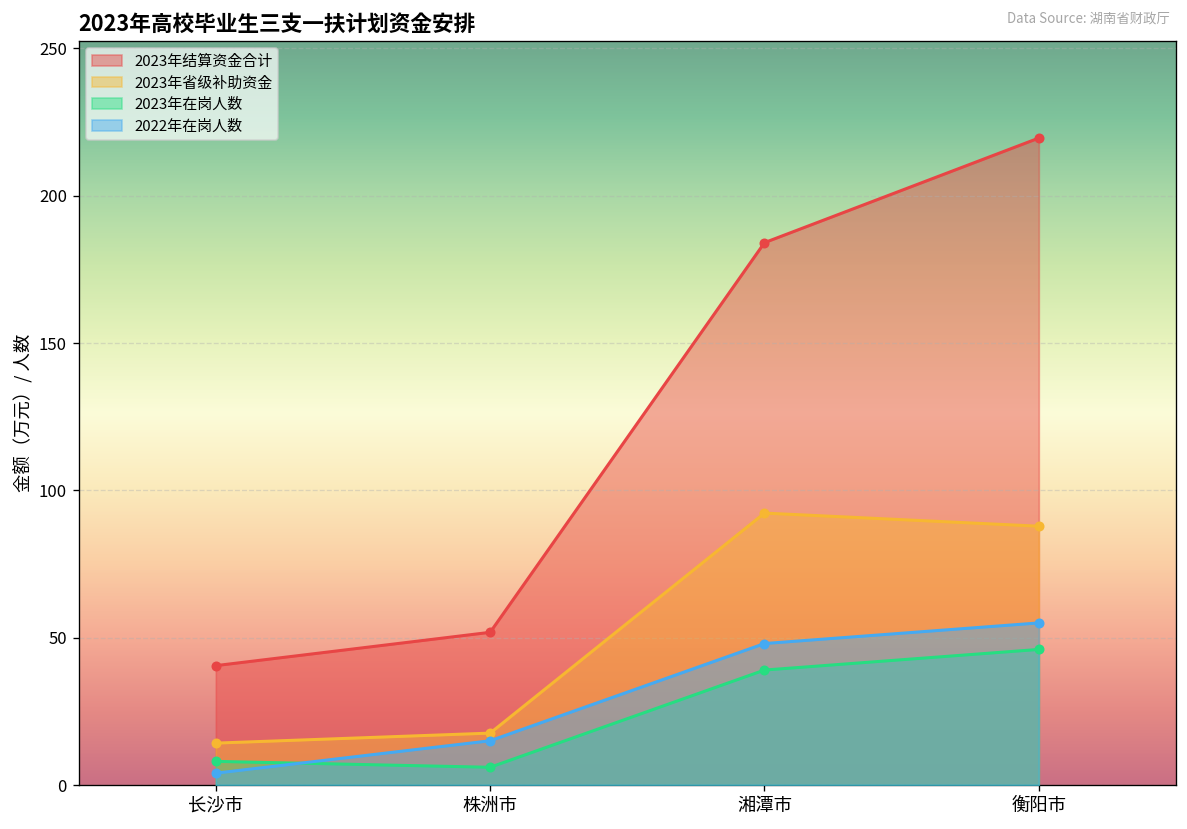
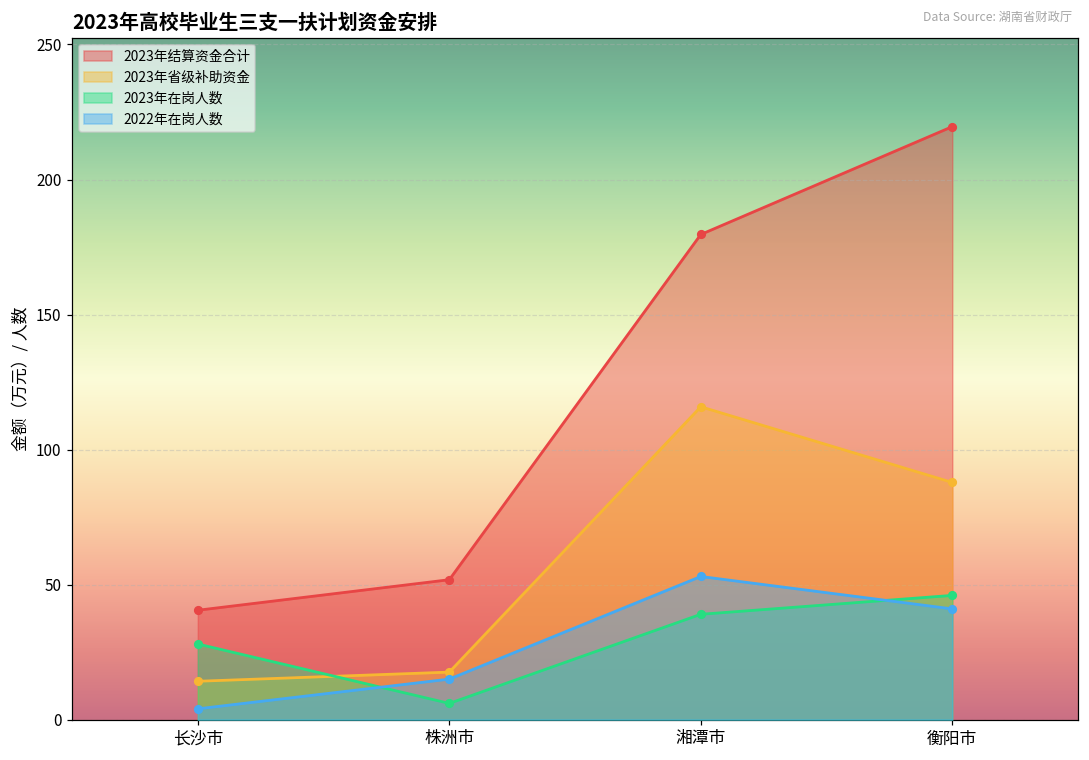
2023年在岗人数, 长沙市: 8 -> 28
2023年结算资金合计, 湘潭市: 184 -> 180
2023年省级补助资金, 湘潭市: 92 -> 116
2022年在岗人数, 湘潭市: 48 -> 53
2022年在岗人数, 衡阳市: 55 -> 41
